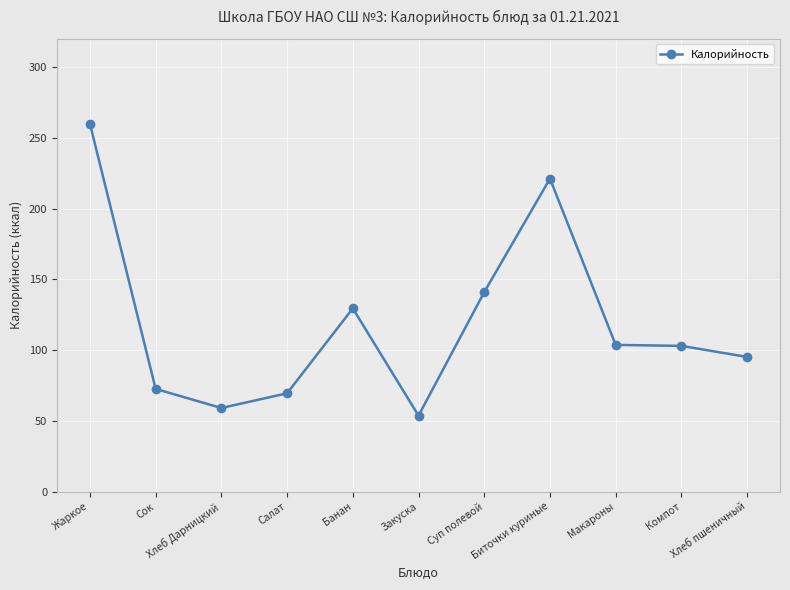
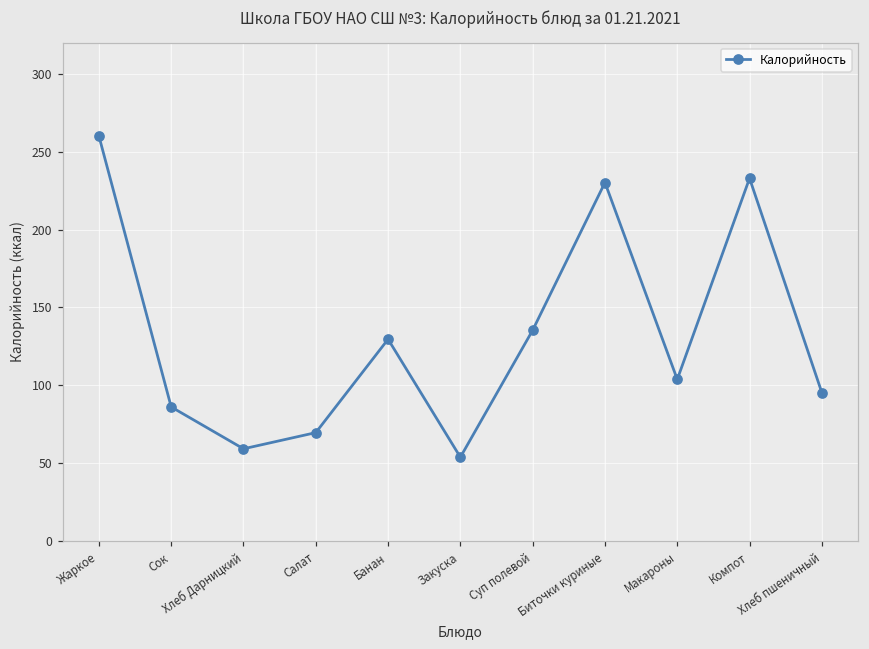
Сок: 73 -> 86
Суп полевой: 141 -> 135
Биточки куриные: 221 -> 230
Компот: 103 -> 233
